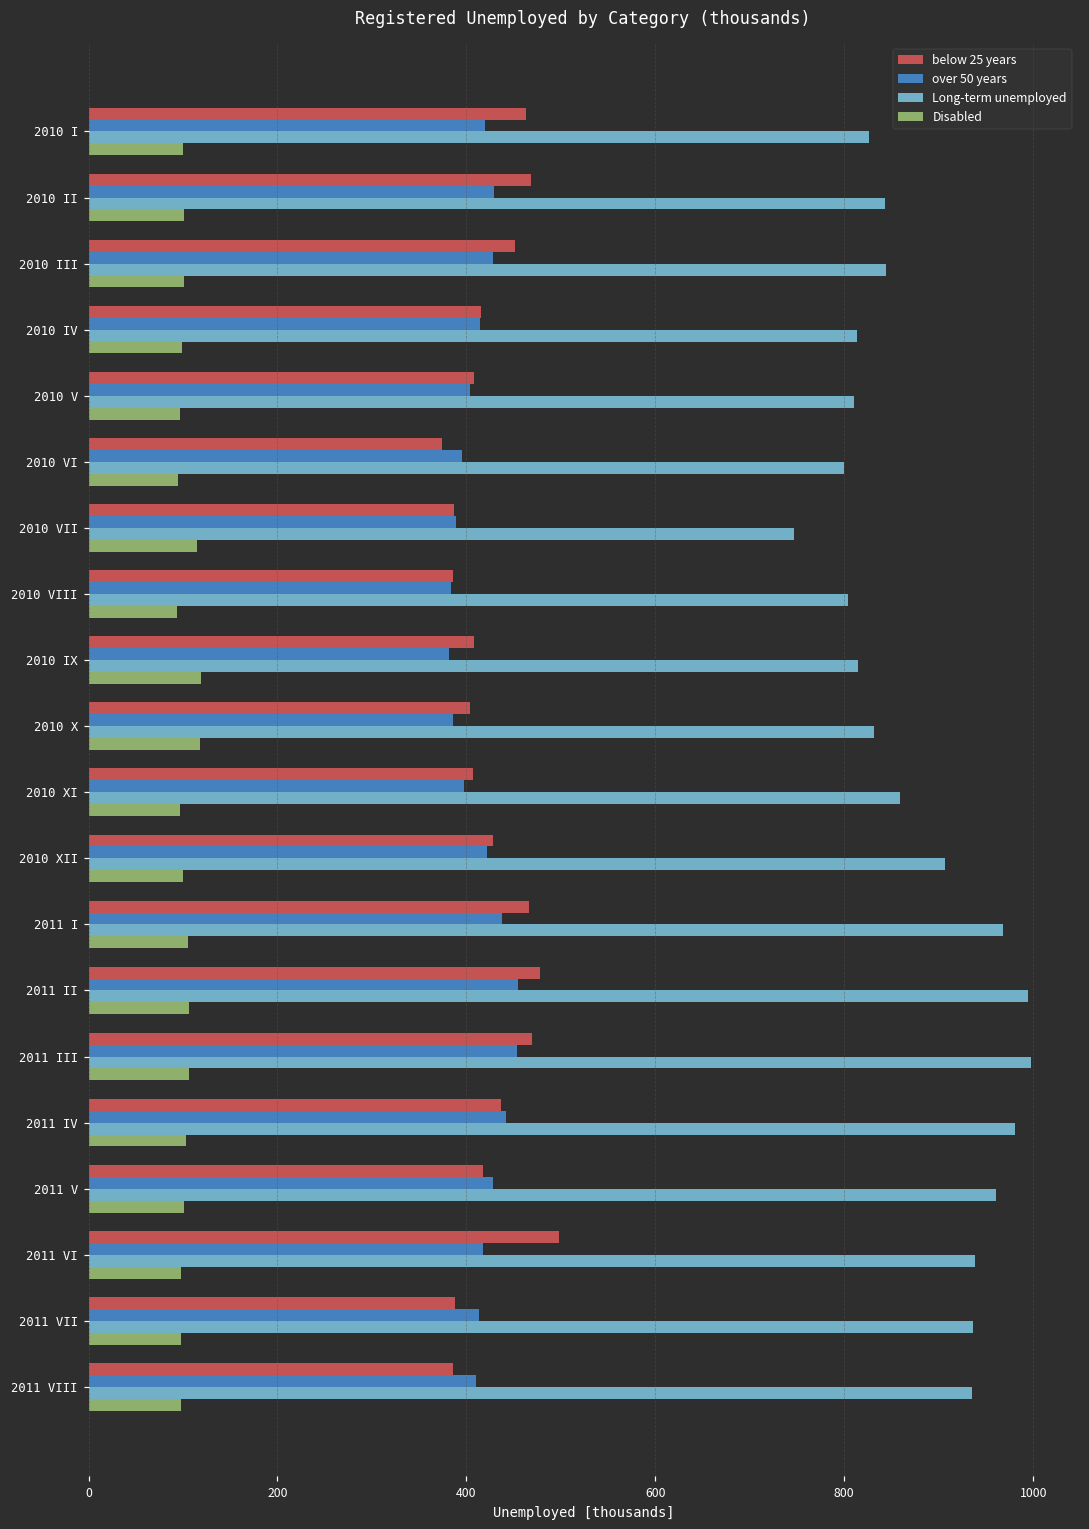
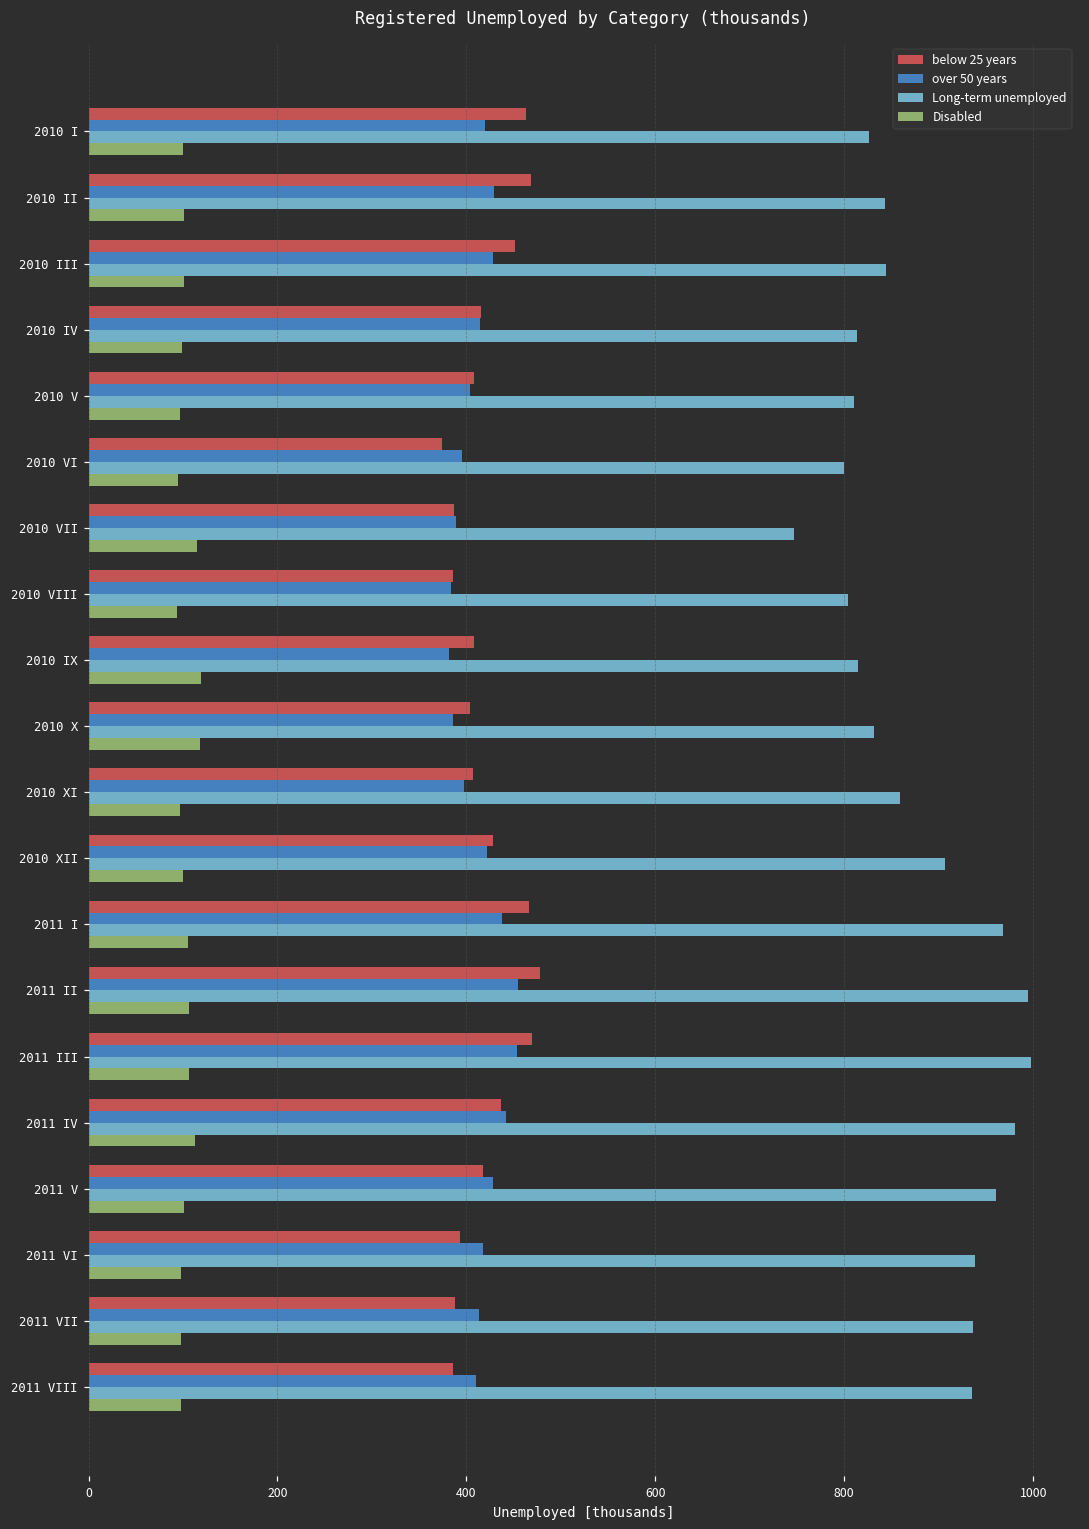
Disabled, 2011 IV: 100 -> 110
below 25 years, 2011 VI: 500 -> 390
